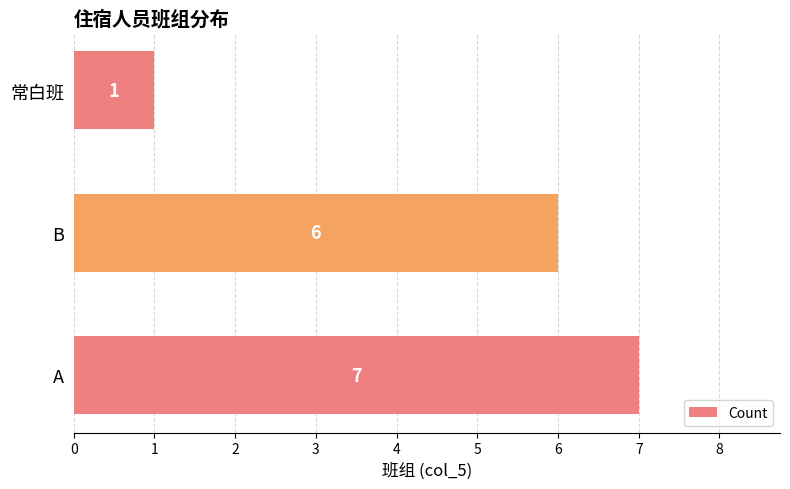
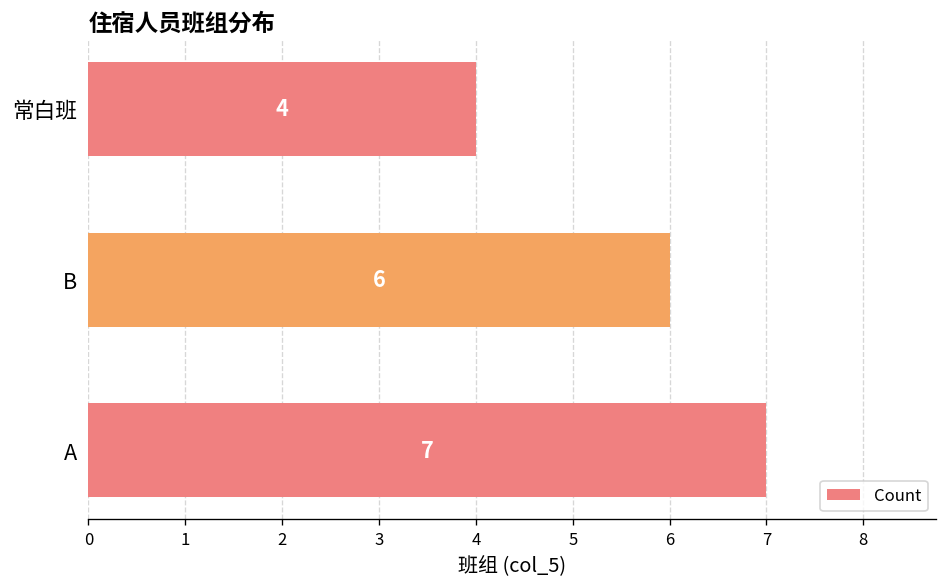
常白班: 1 -> 4
